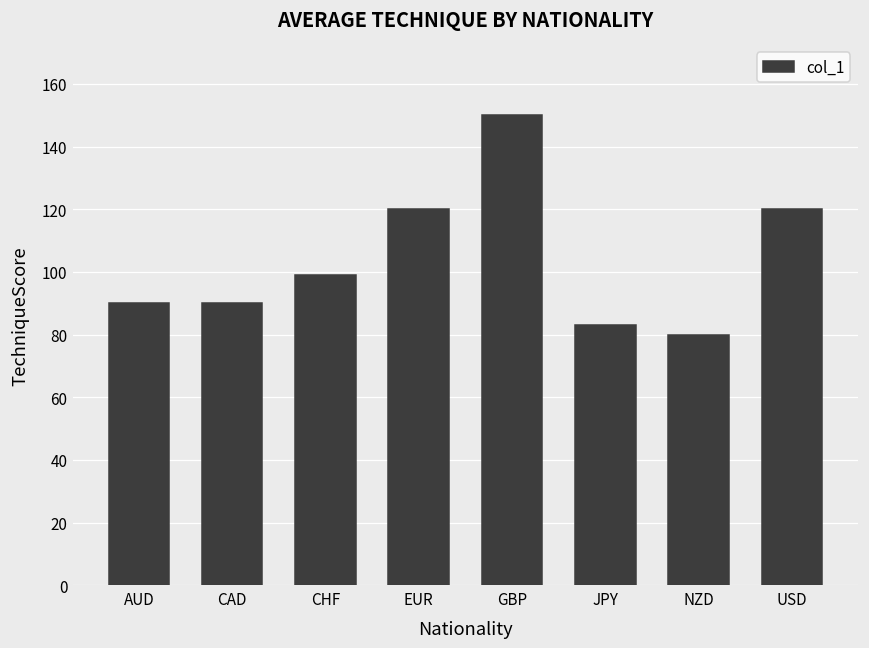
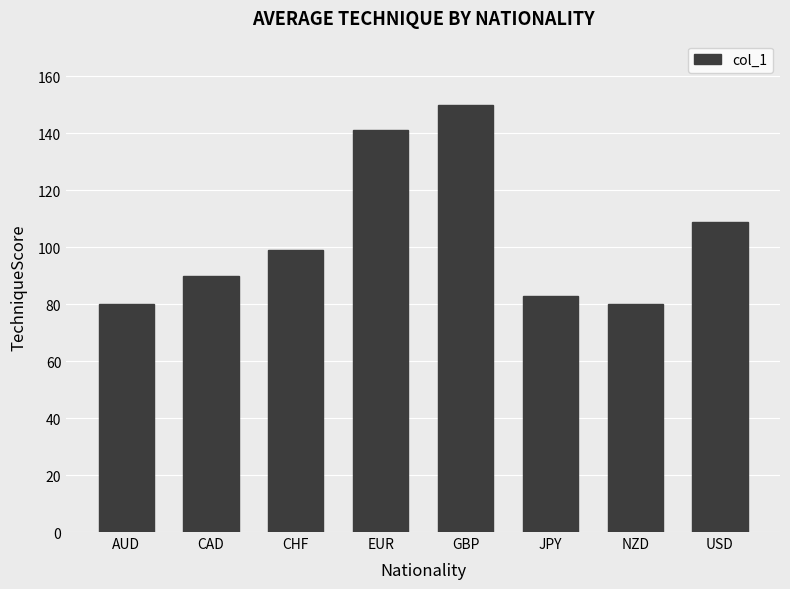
AUD: 90 -> 80
EUR: 120 -> 141
USD: 120 -> 109
